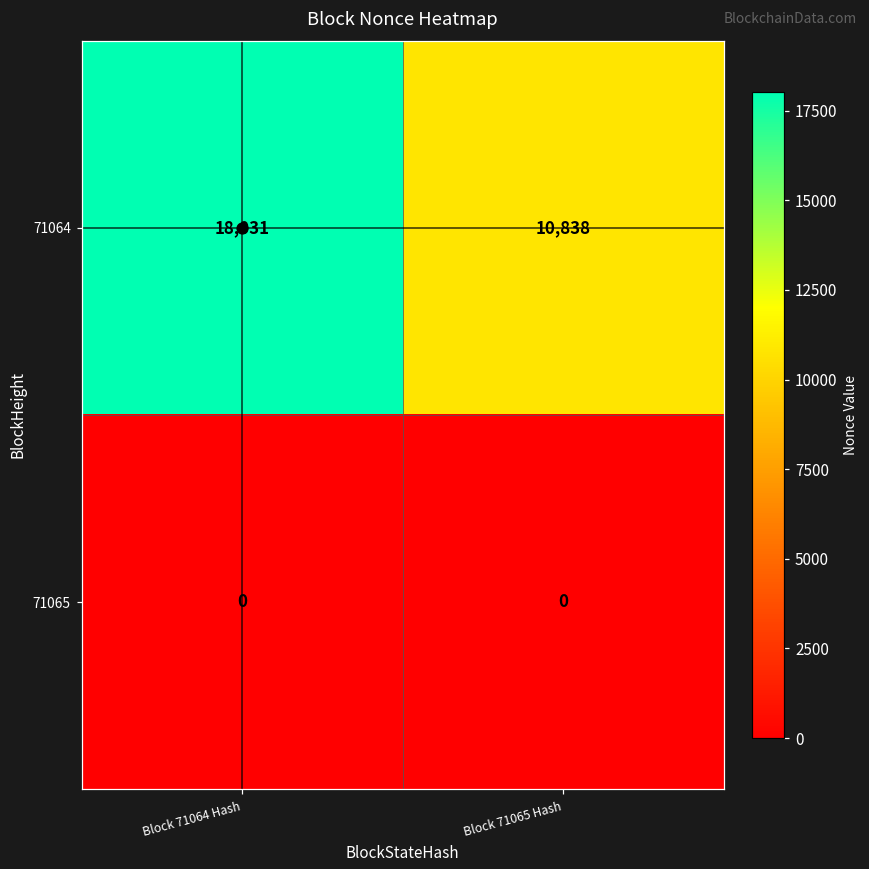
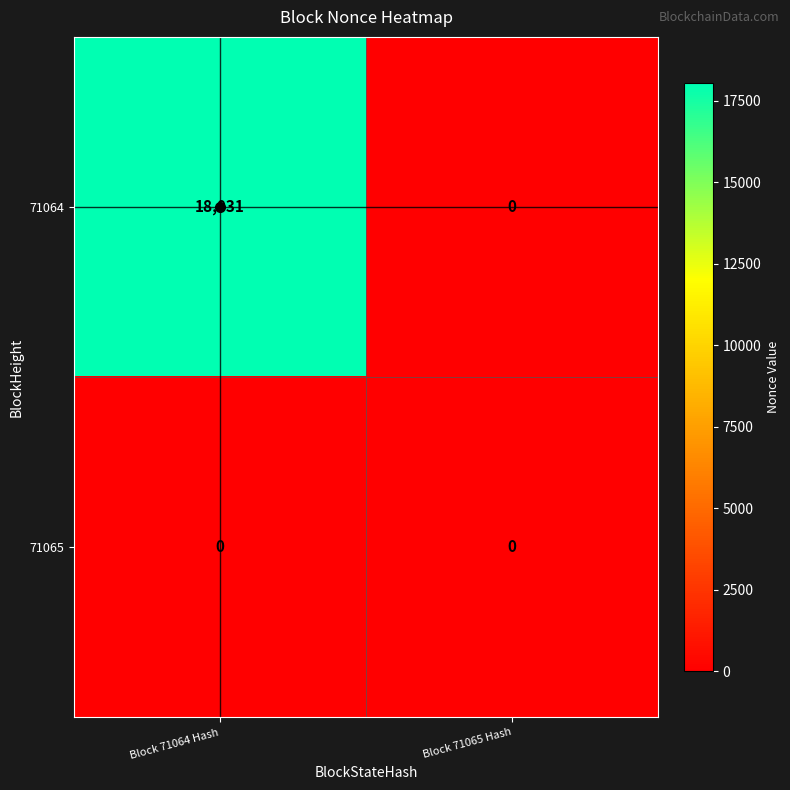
71064, Block 71065 Hash: 10,838 -> 0
